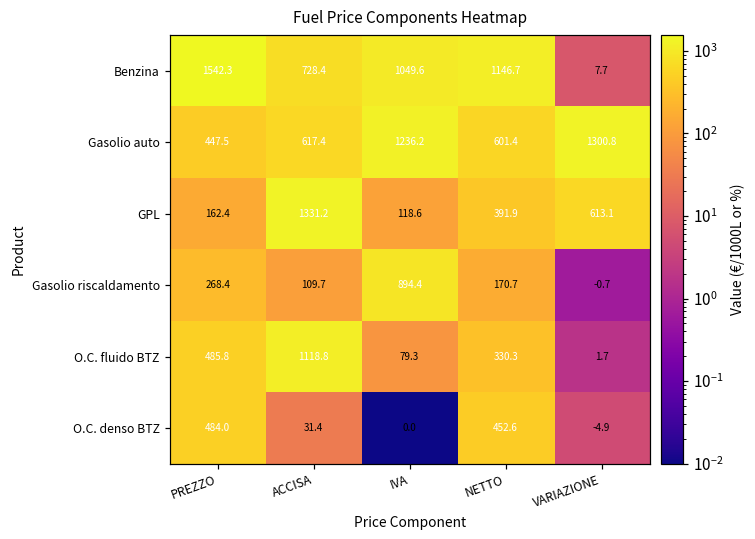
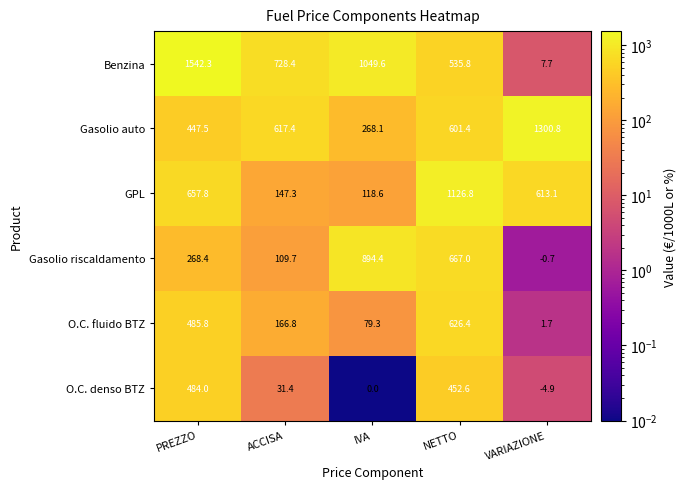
Benzina, NETTO: 1146.7 -> 535.8
Gasolio auto, IVA: 1236.2 -> 268.1
GPL, PREZZO: 162.4 -> 657.8
GPL, ACCISA: 1331.2 -> 147.3
GPL, NETTO: 391.9 -> 1126.8
Gasolio riscaldamento, NETTO: 170.7 -> 667.0
O.C. fluido BTZ, ACCISA: 1118.8 -> 166.8
O.C. fluido BTZ, NETTO: 330.3 -> 626.4
